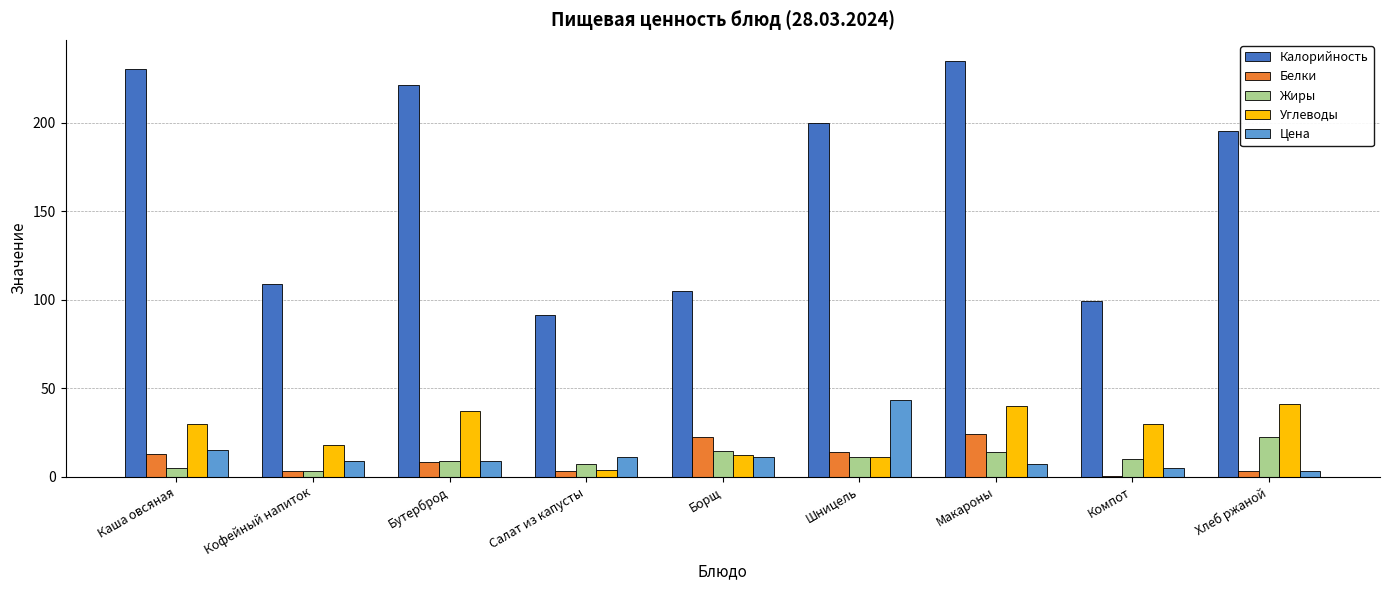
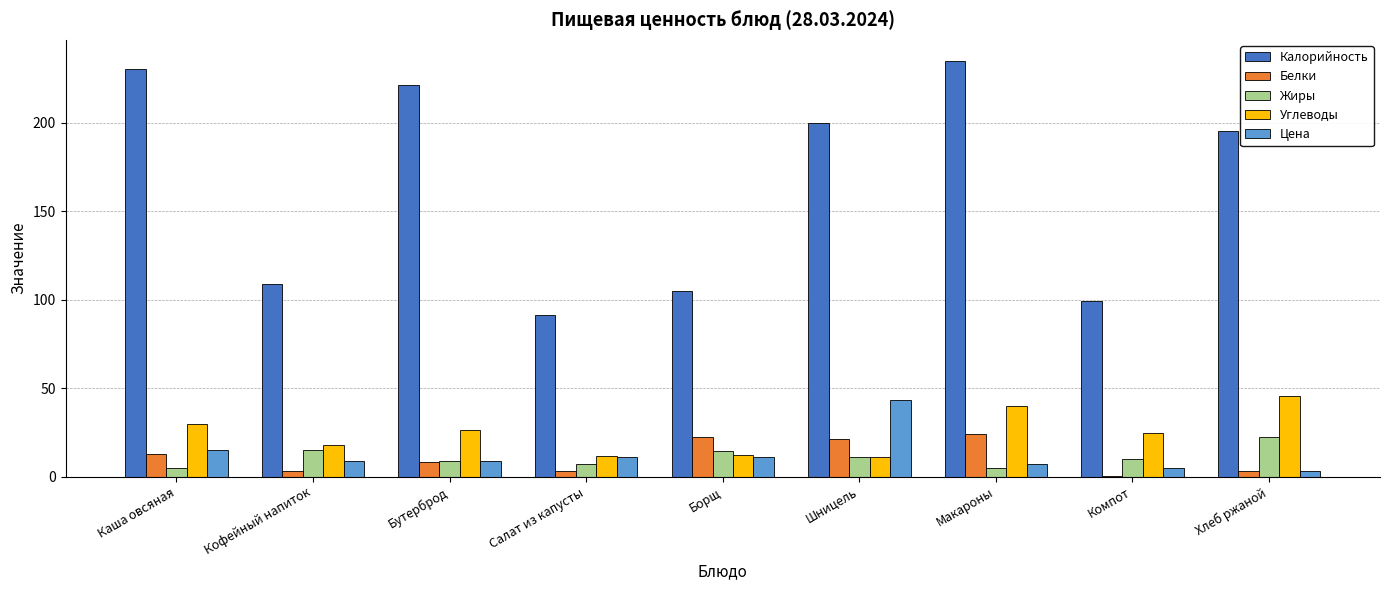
Жиры, Кофейный напиток: 3 -> 15
Углеводы, Бутерброд: 37 -> 26
Углеводы, Салат из капусты: 4 -> 12
Белки, Шницель: 14 -> 21
Жиры, Макароны: 14 -> 5
Углеводы, Компот: 29 -> 24
Углеводы, Хлеб ржаной: 41 -> 45
